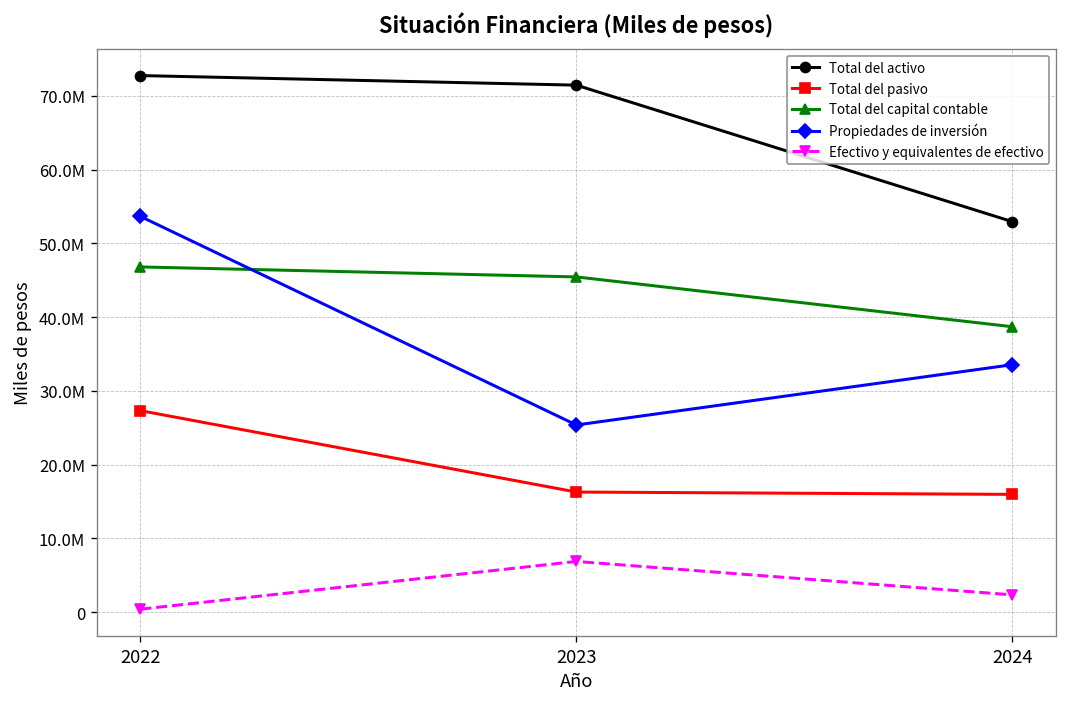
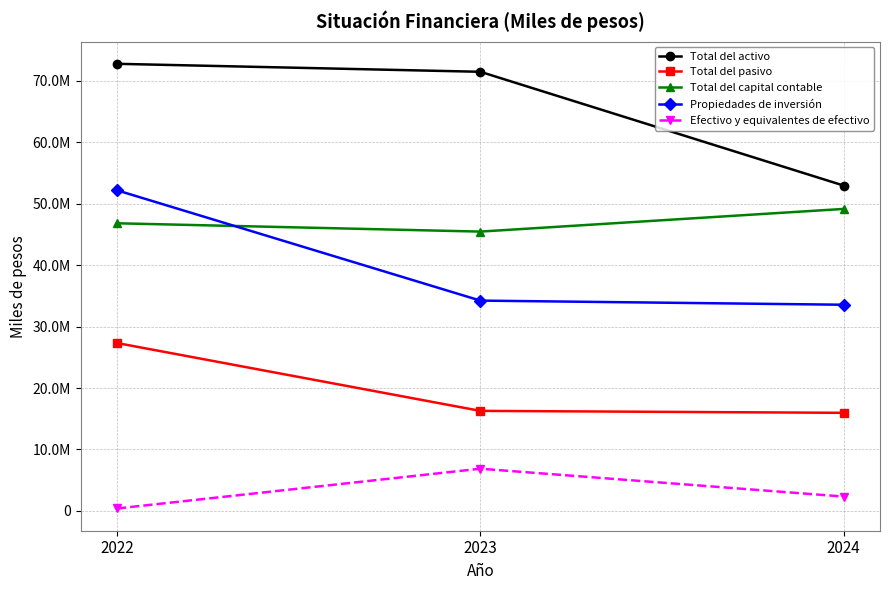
Propiedades de inversión, 2022: 54000000 -> 52000000
Propiedades de inversión, 2023: 25000000 -> 34000000
Total del capital contable, 2024: 39000000 -> 49000000
